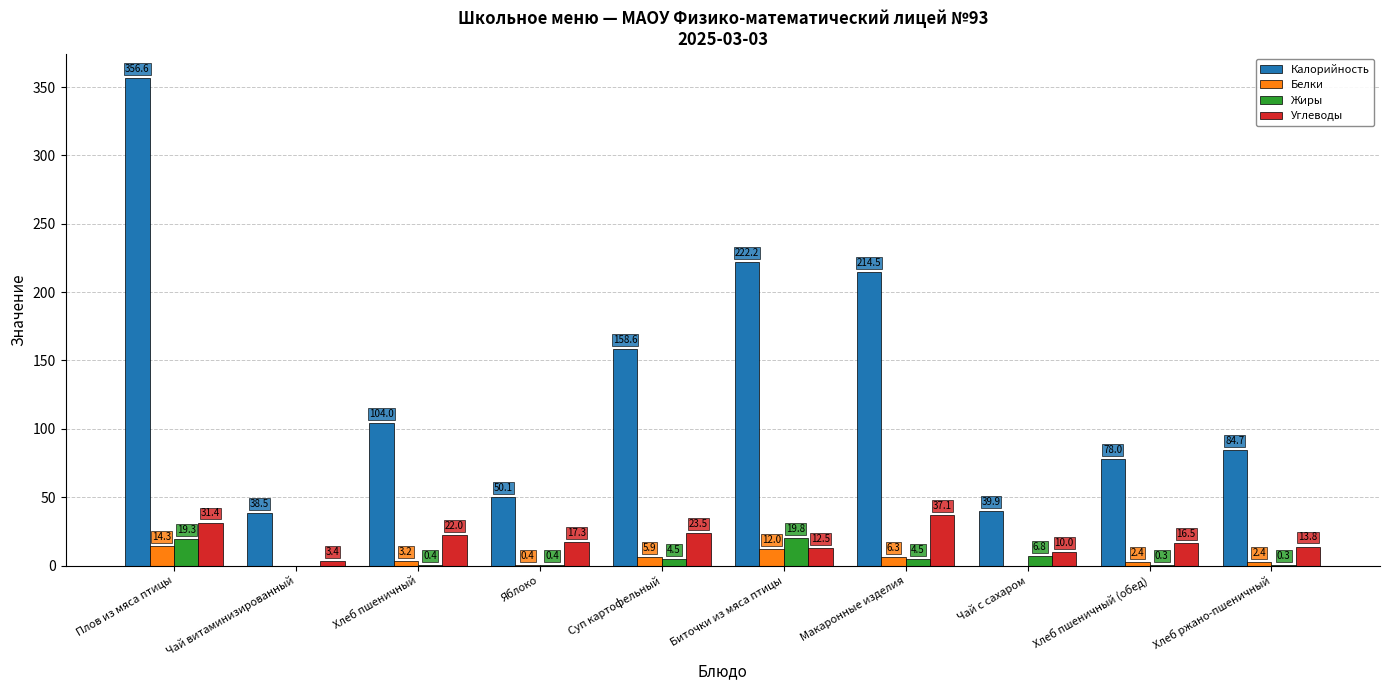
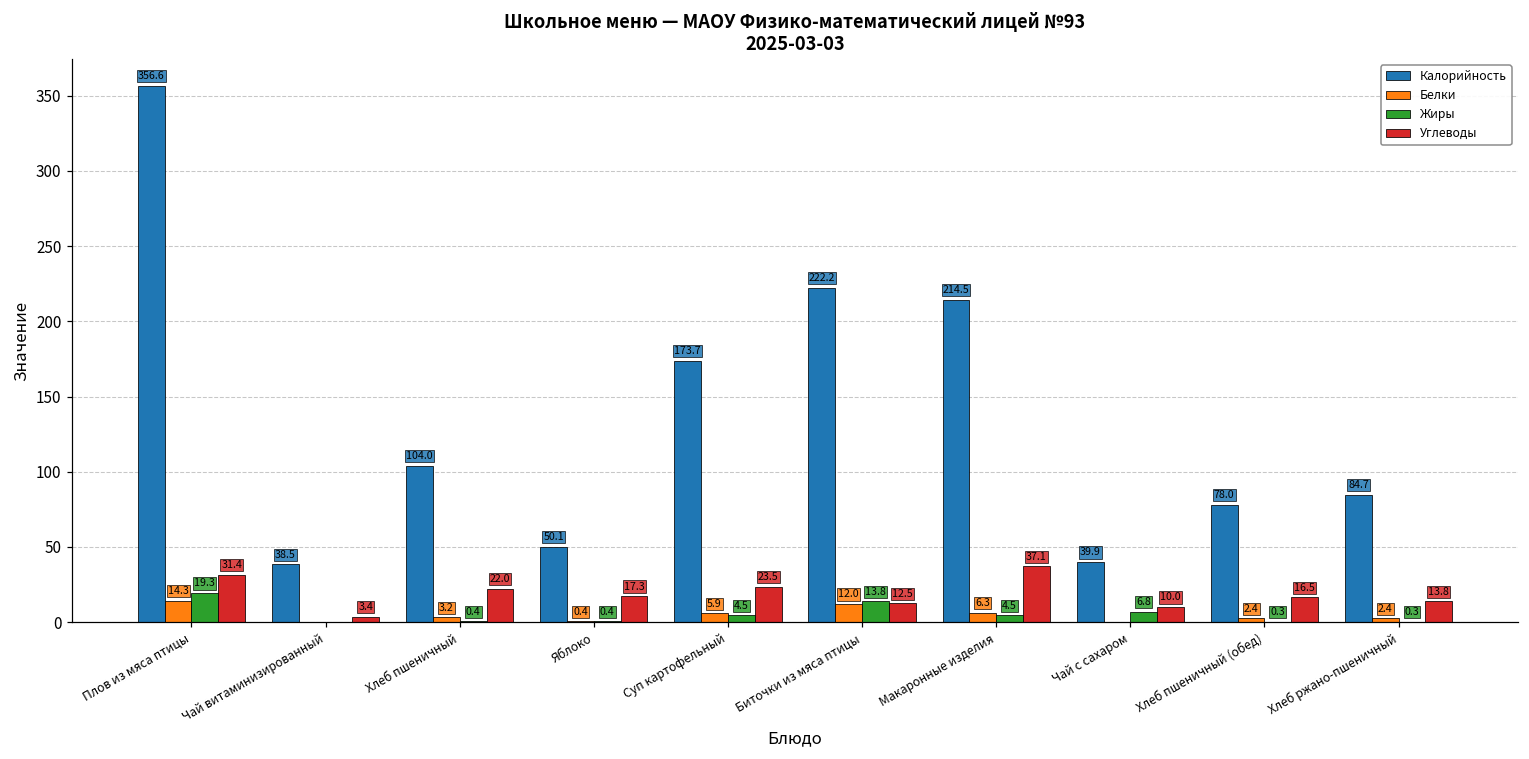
Калорийность, Суп картофельный: 158.6 -> 173.7
Жиры, Биточки из мяса птицы: 19.8 -> 13.8
